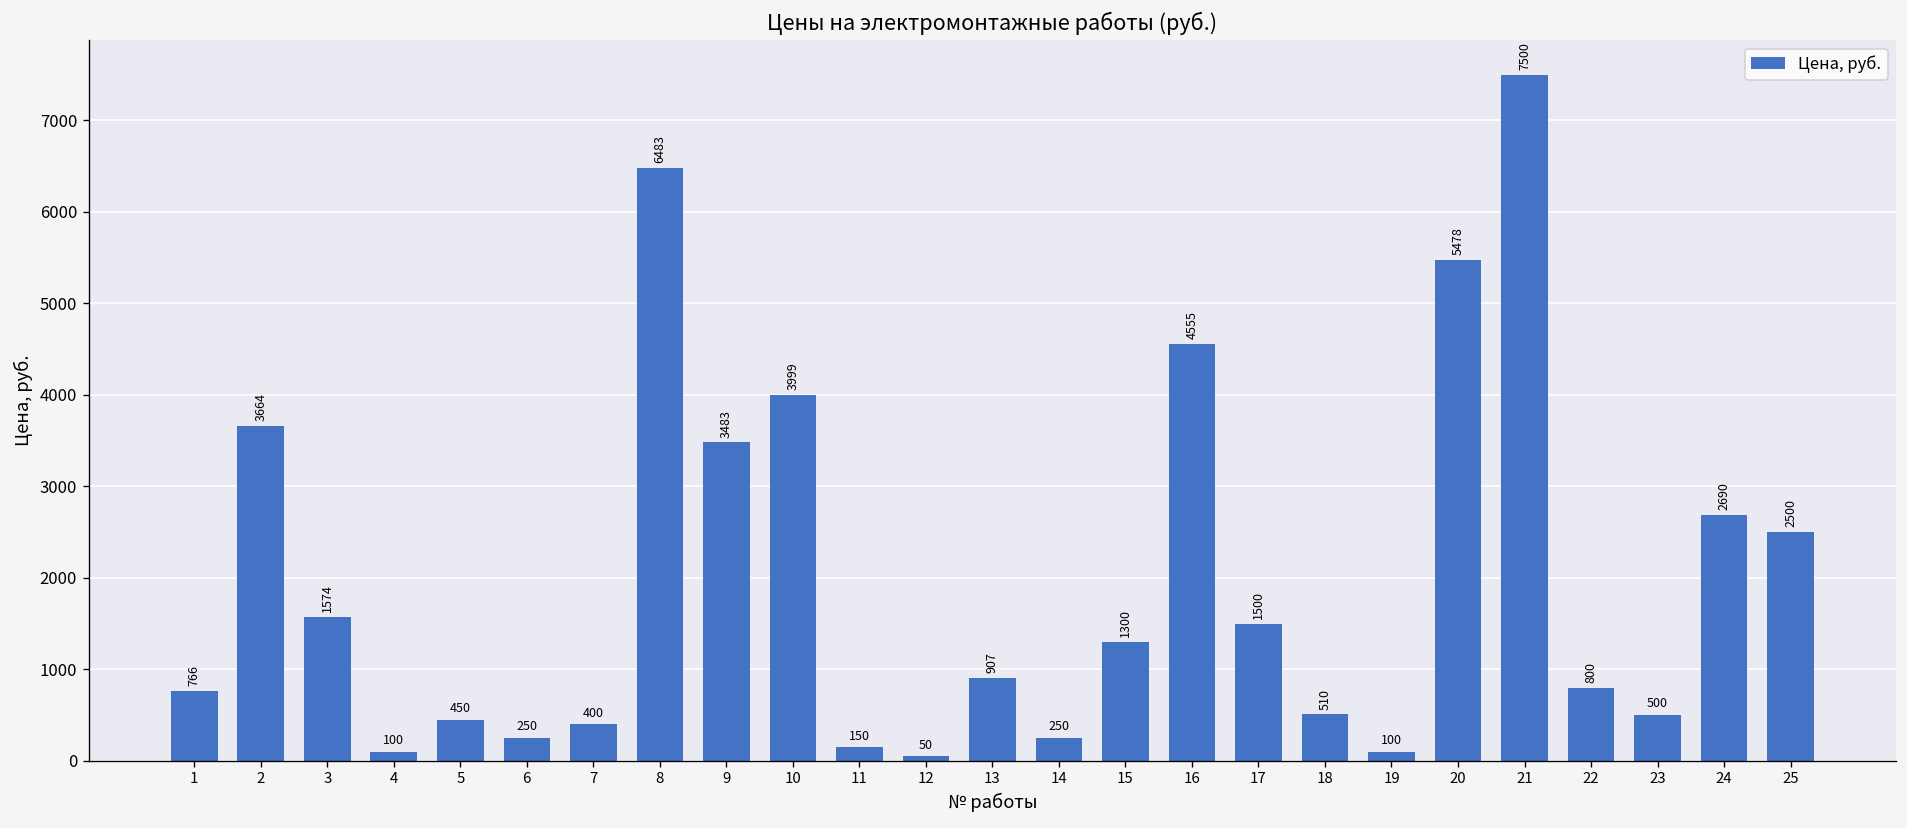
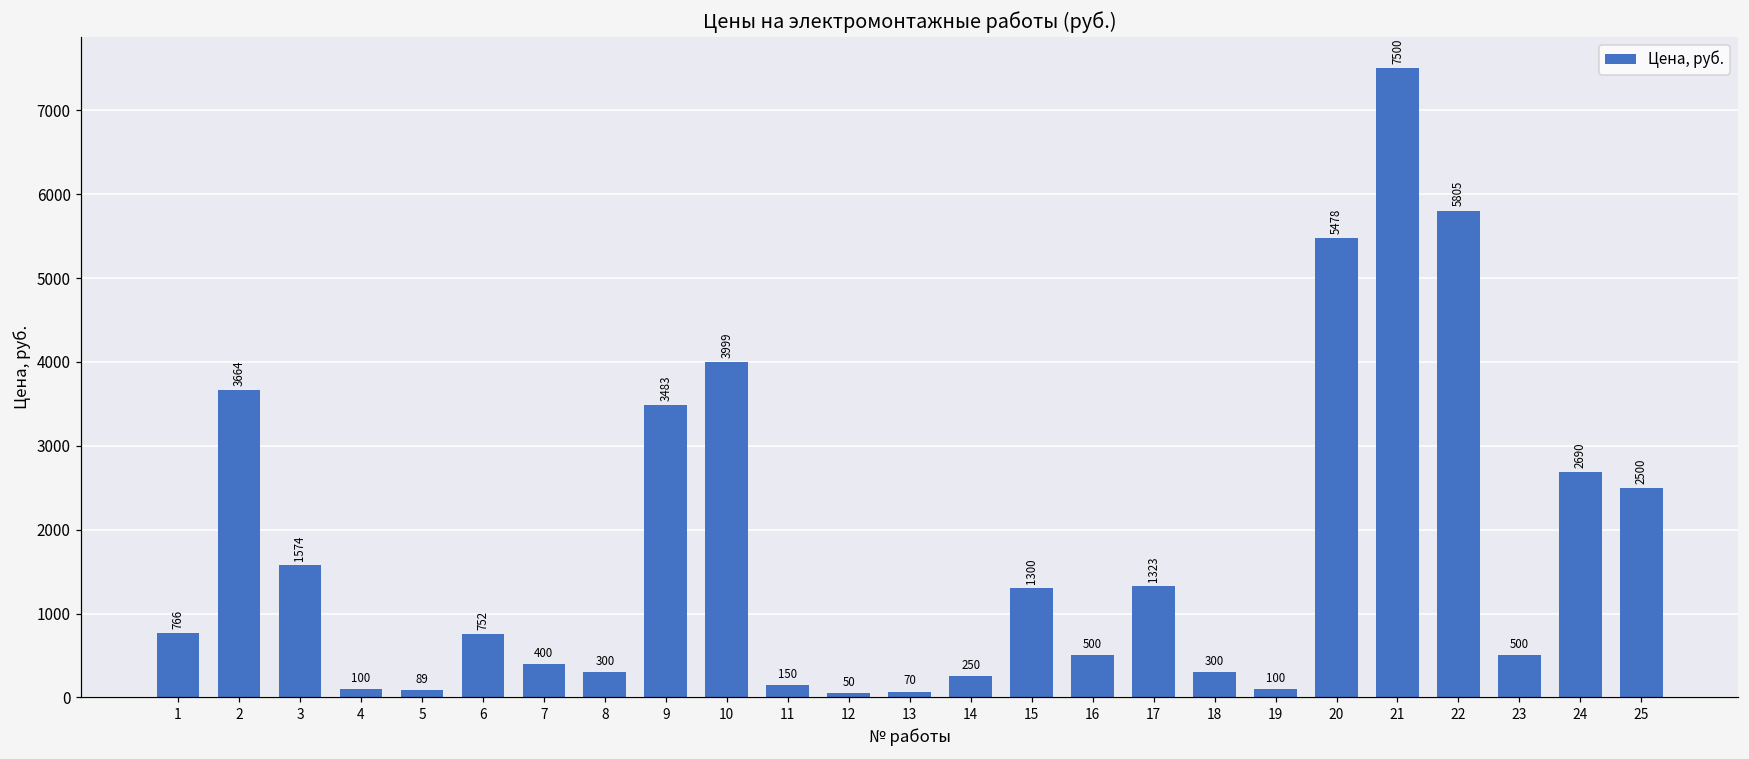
5: 450 -> 89
6: 250 -> 752
8: 6483 -> 300
13: 907 -> 70
16: 4555 -> 500
17: 1500 -> 1323
18: 510 -> 300
22: 800 -> 5805
